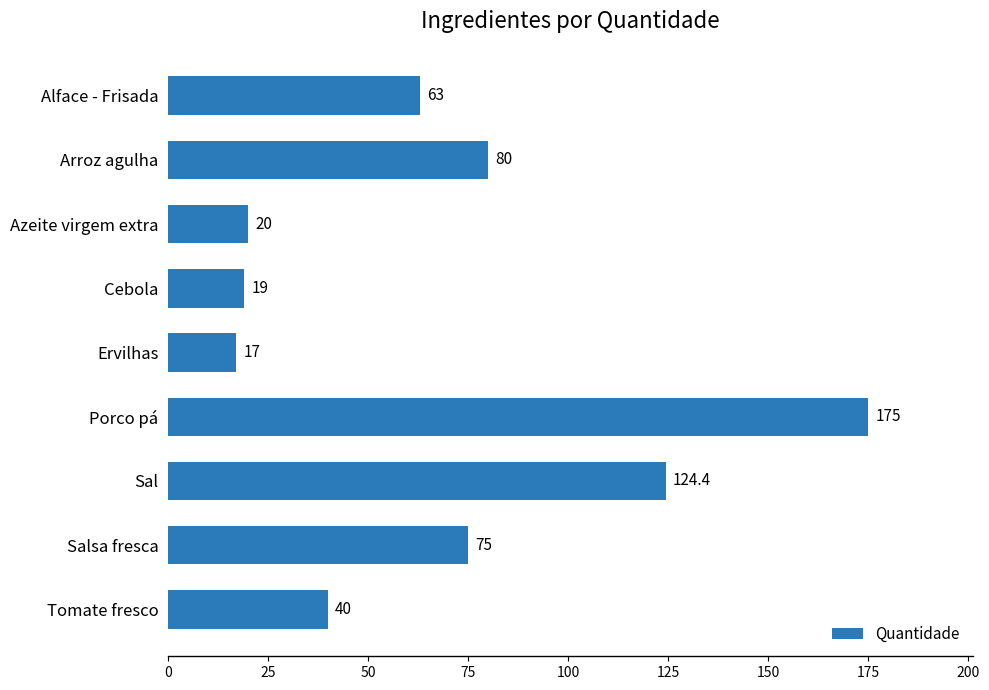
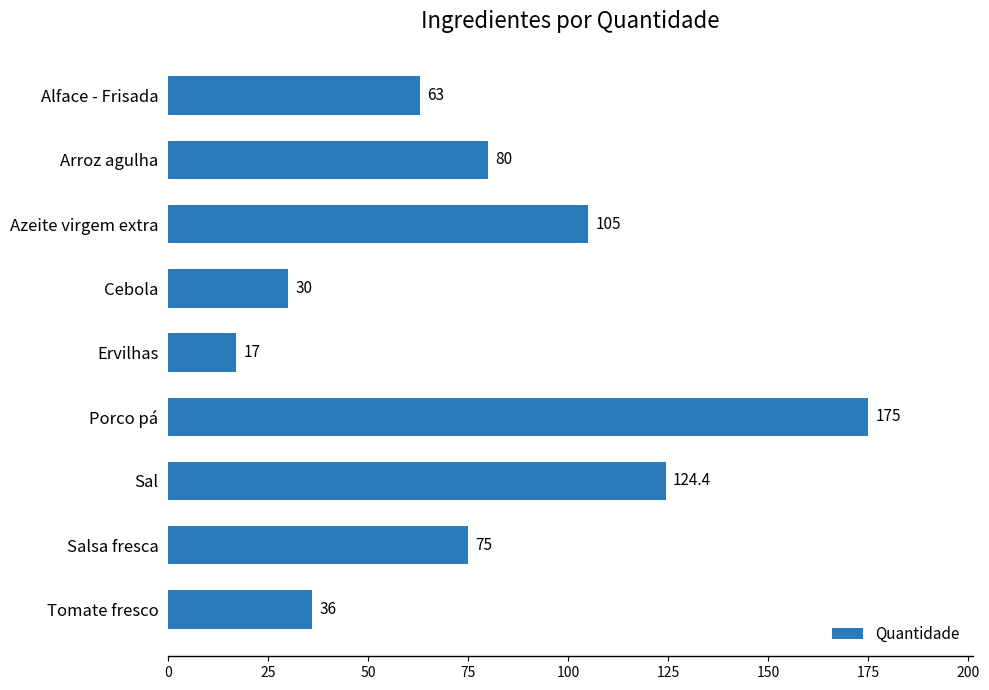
Azeite virgem extra: 20 -> 105
Cebola: 19 -> 30
Tomate fresco: 40 -> 36
